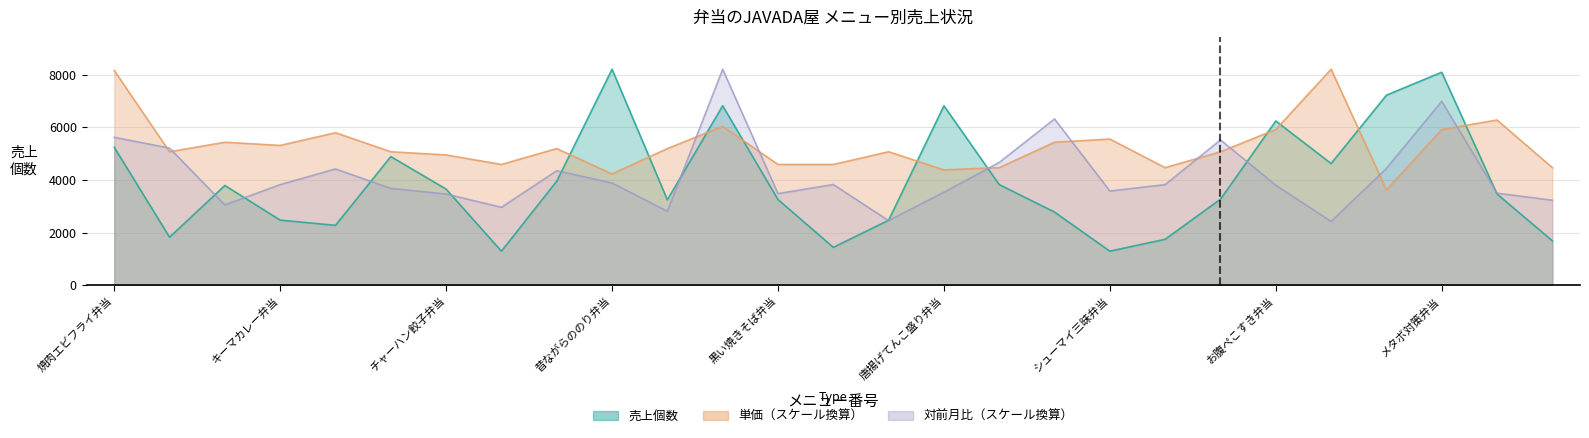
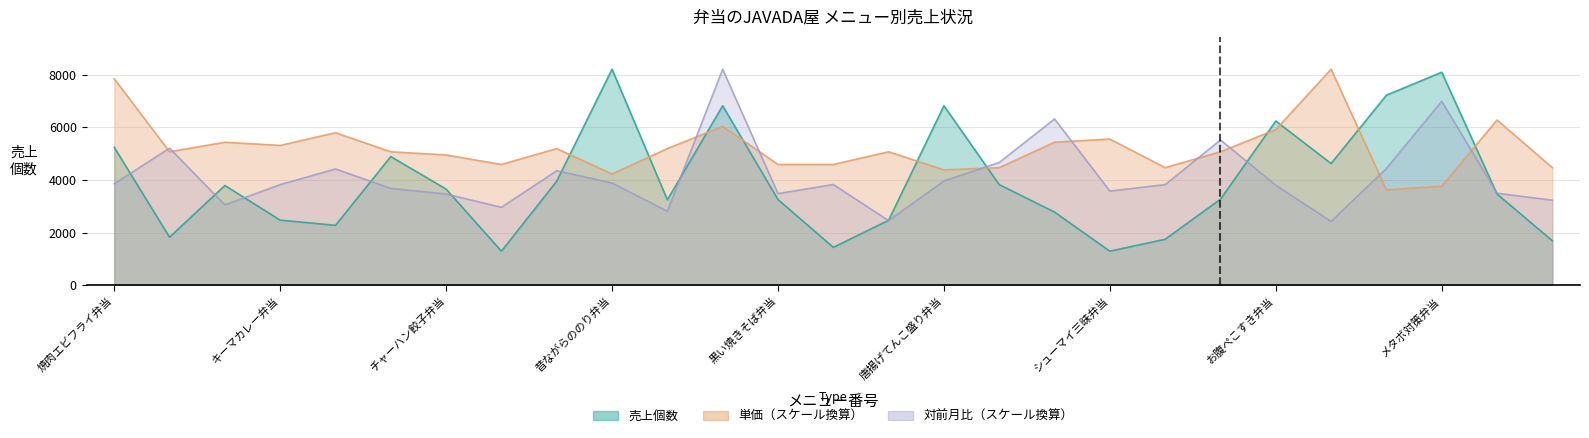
単価（スケール換算）, 焼肉エビフライ弁当: 8200 -> 7900
対前月比（スケール換算）, 焼肉エビフライ弁当: 5600 -> 3900
対前月比（スケール換算）, 唐揚げてんこ盛り弁当: 3500 -> 4000
単価（スケール換算）, メタボ対策弁当: 5900 -> 3800
